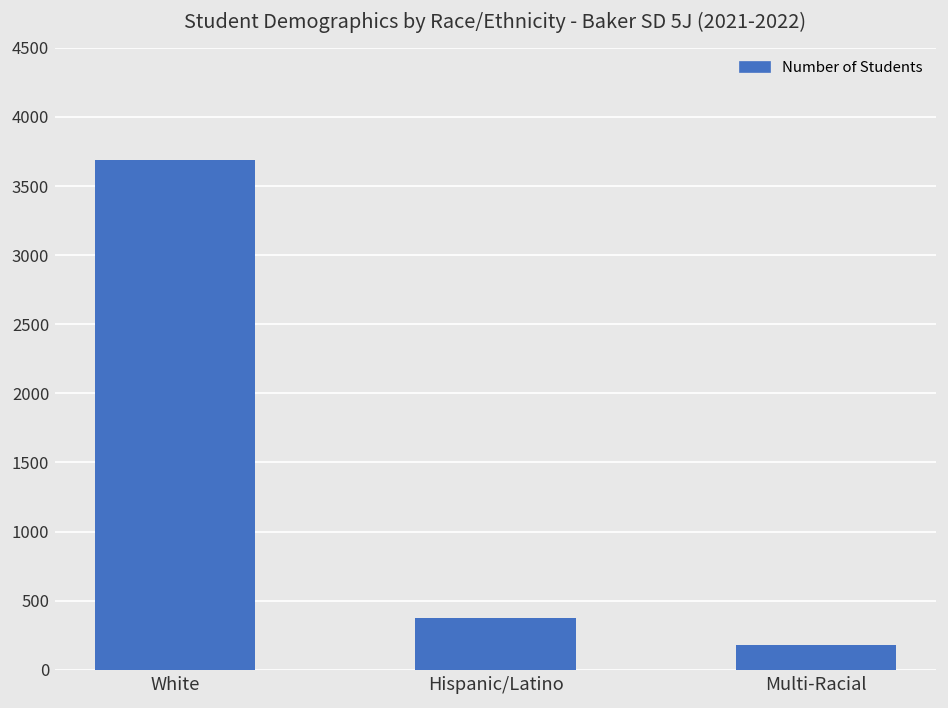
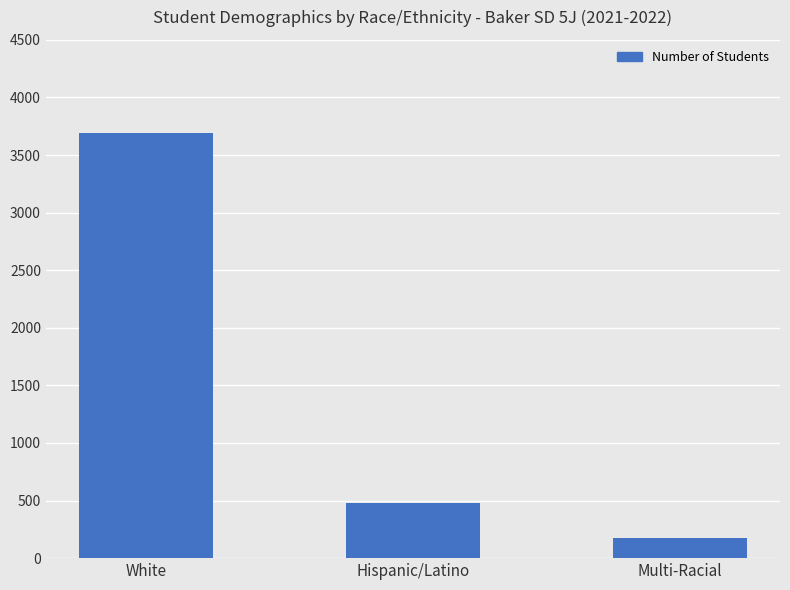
Hispanic/Latino: 370 -> 480
